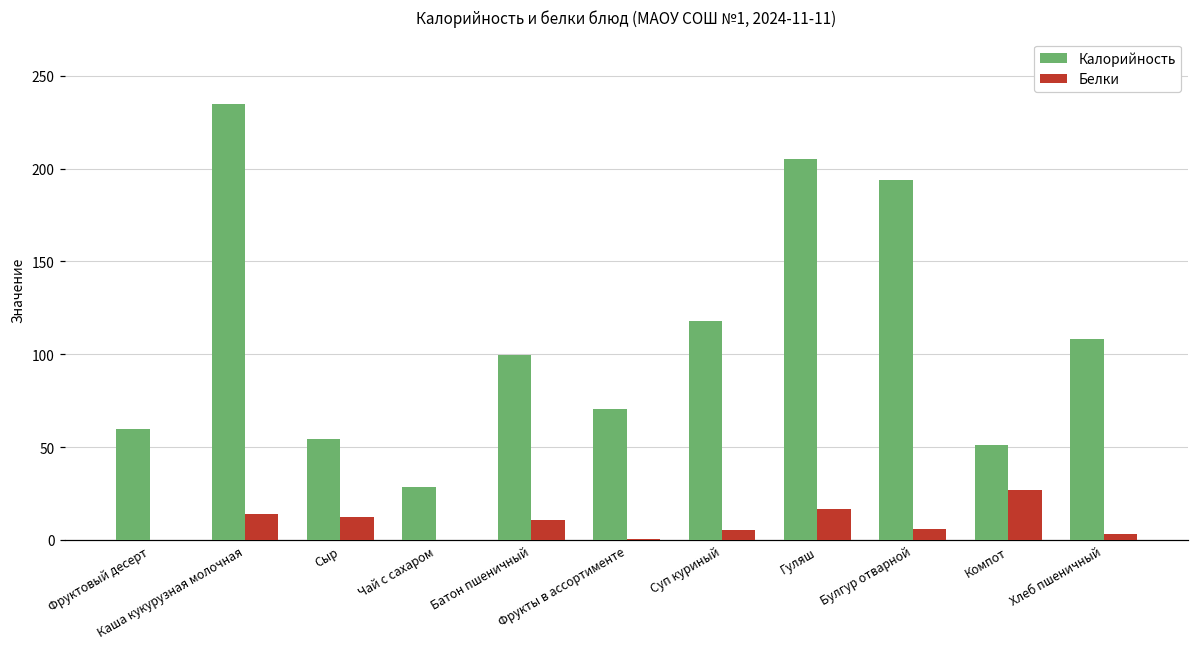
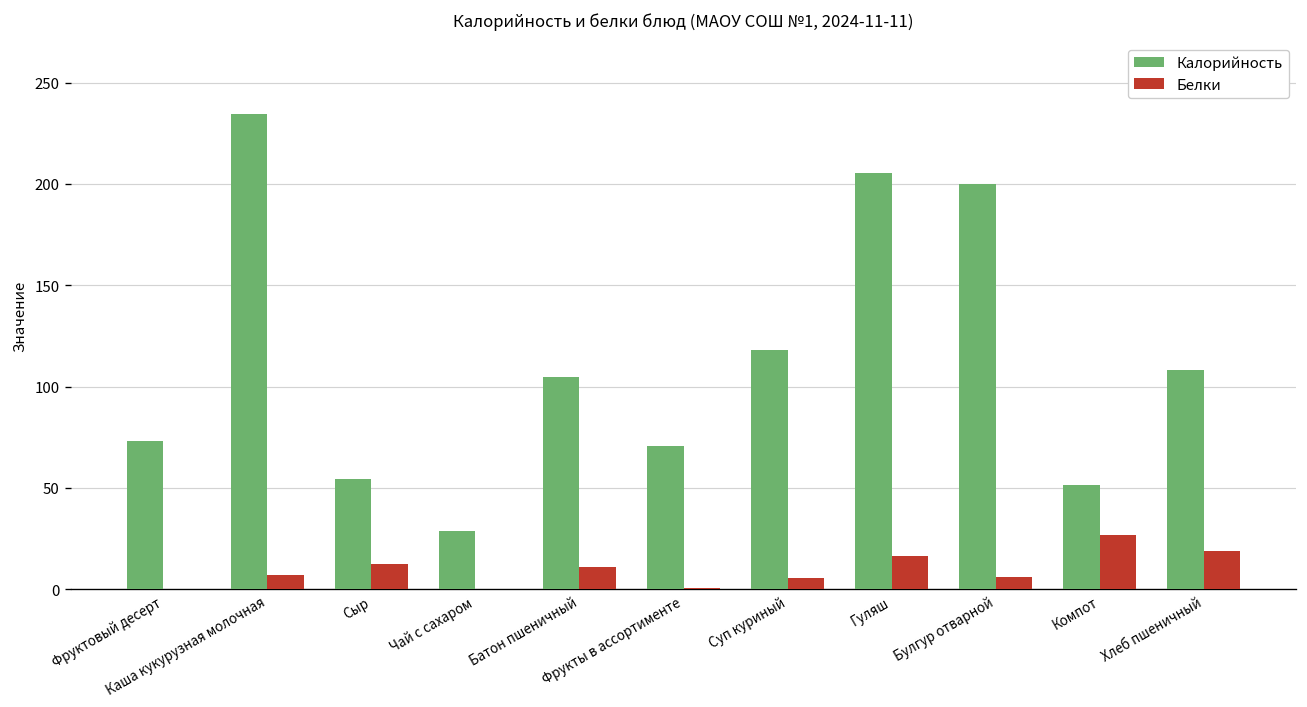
Калорийность, Фруктовый десерт: 60 -> 73
Белки, Каша кукурузная молочная: 14 -> 7
Калорийность, Батон пшеничный: 100 -> 105
Калорийность, Булгур отварной: 194 -> 200
Белки, Хлеб пшеничный: 3 -> 19
